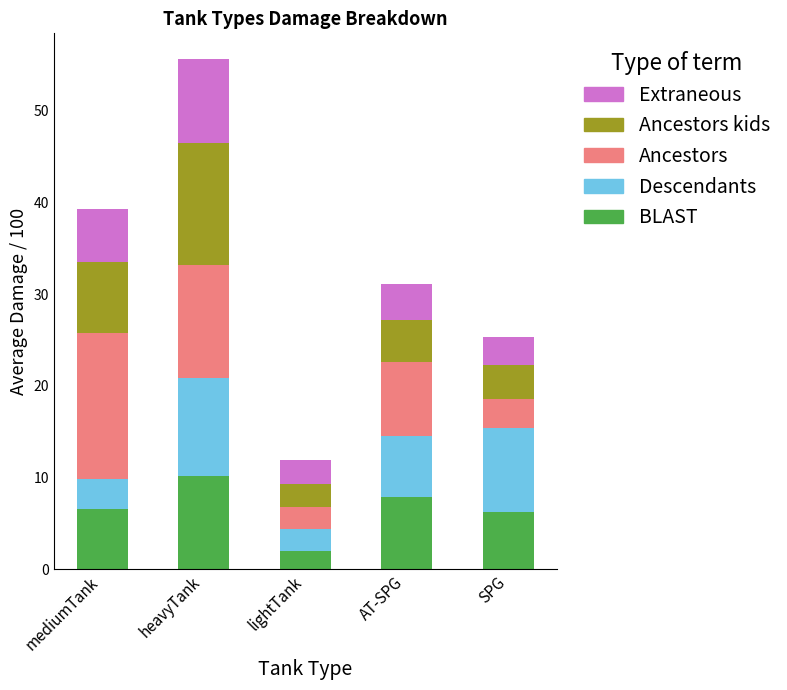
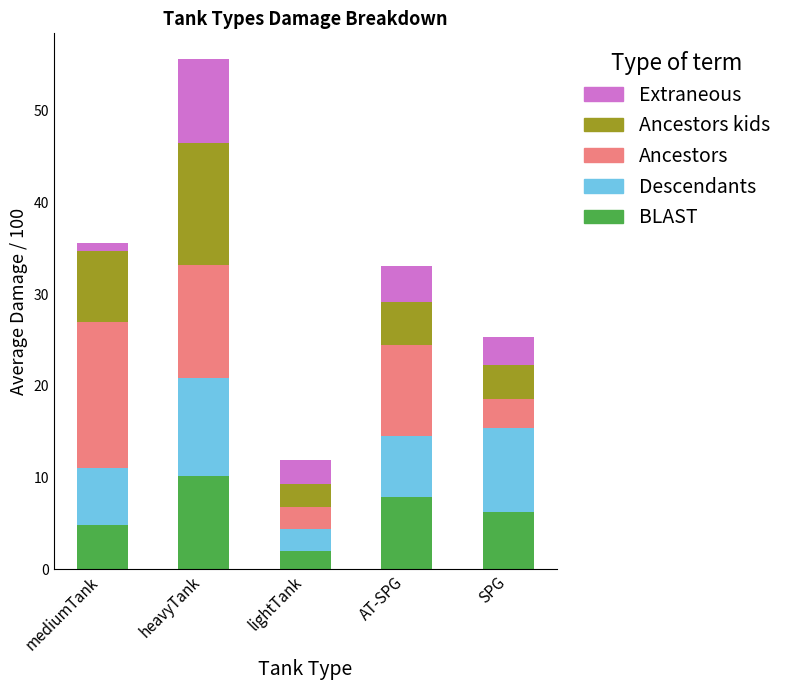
BLAST, mediumTank: 7 -> 5
Descendants, mediumTank: 3 -> 6
Extraneous, mediumTank: 6 -> 1
Ancestors, AT-SPG: 8 -> 10
